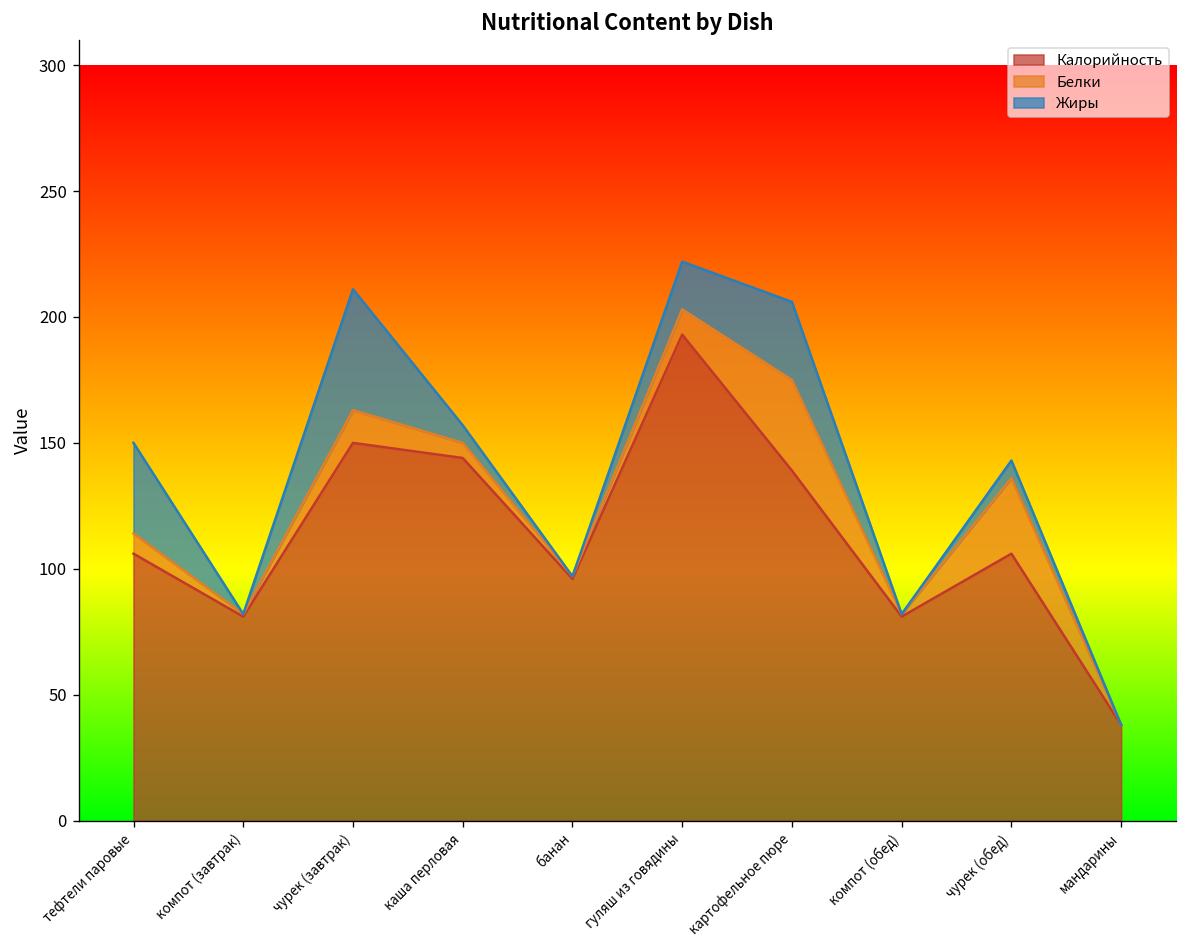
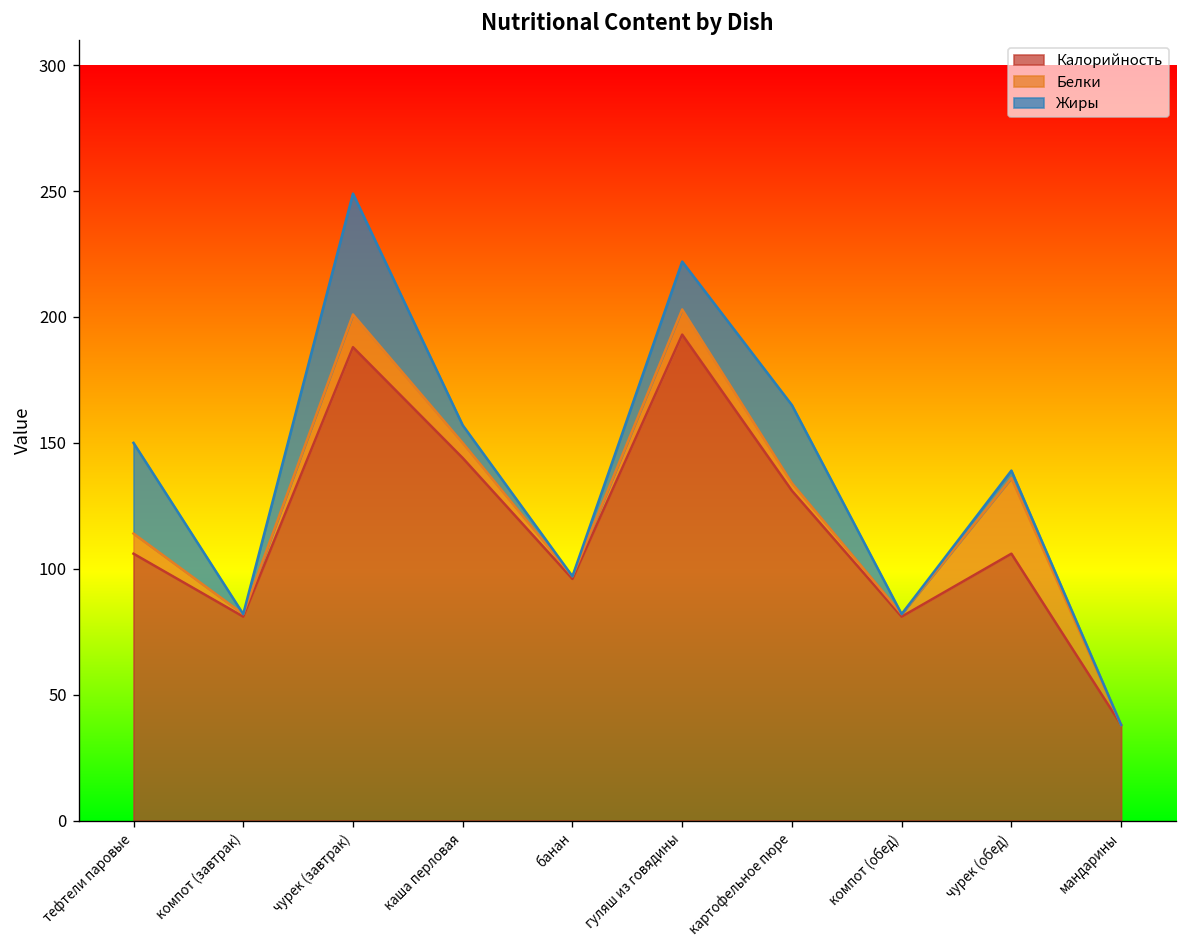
Калорийность, чурек (завтрак): 150 -> 188
Калорийность, картофельное пюре: 139 -> 131
Белки, картофельное пюре: 36 -> 3
Жиры, чурек (обед): 7 -> 3
